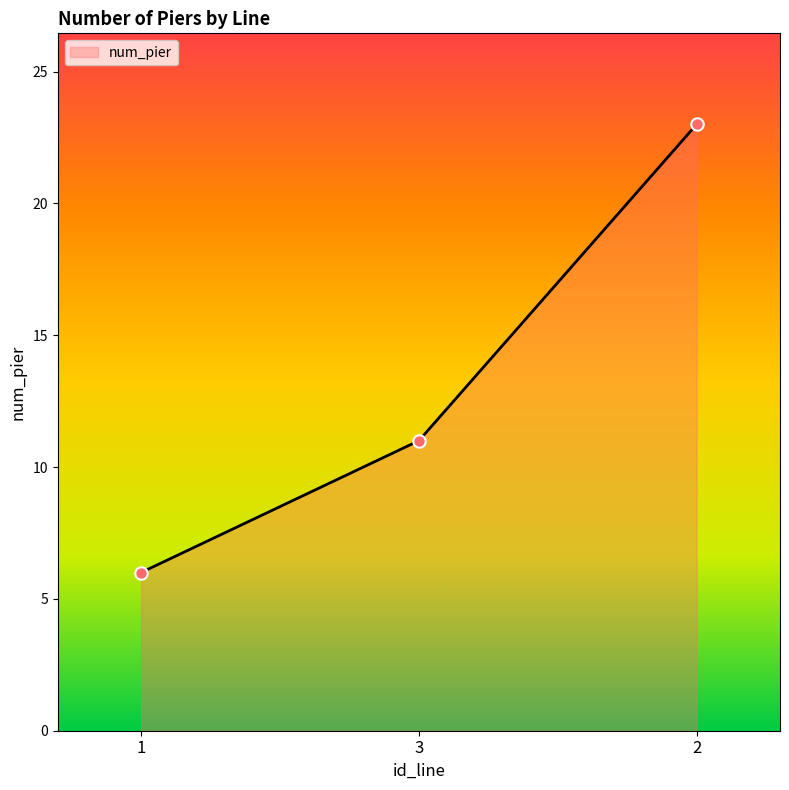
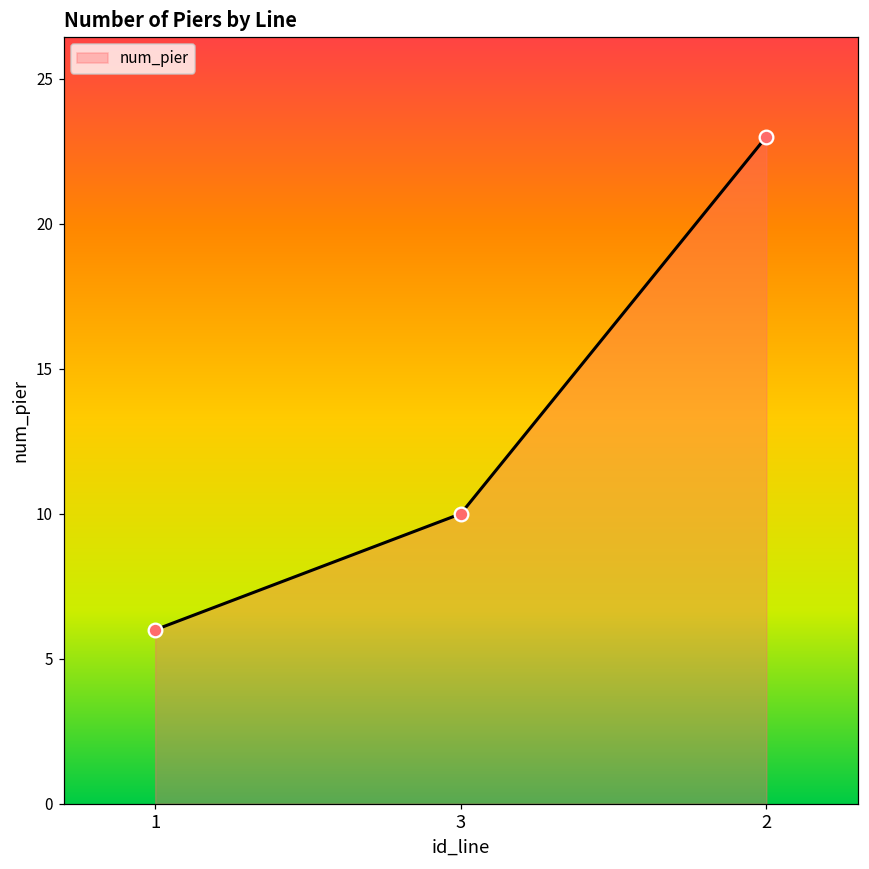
3: 11 -> 10
